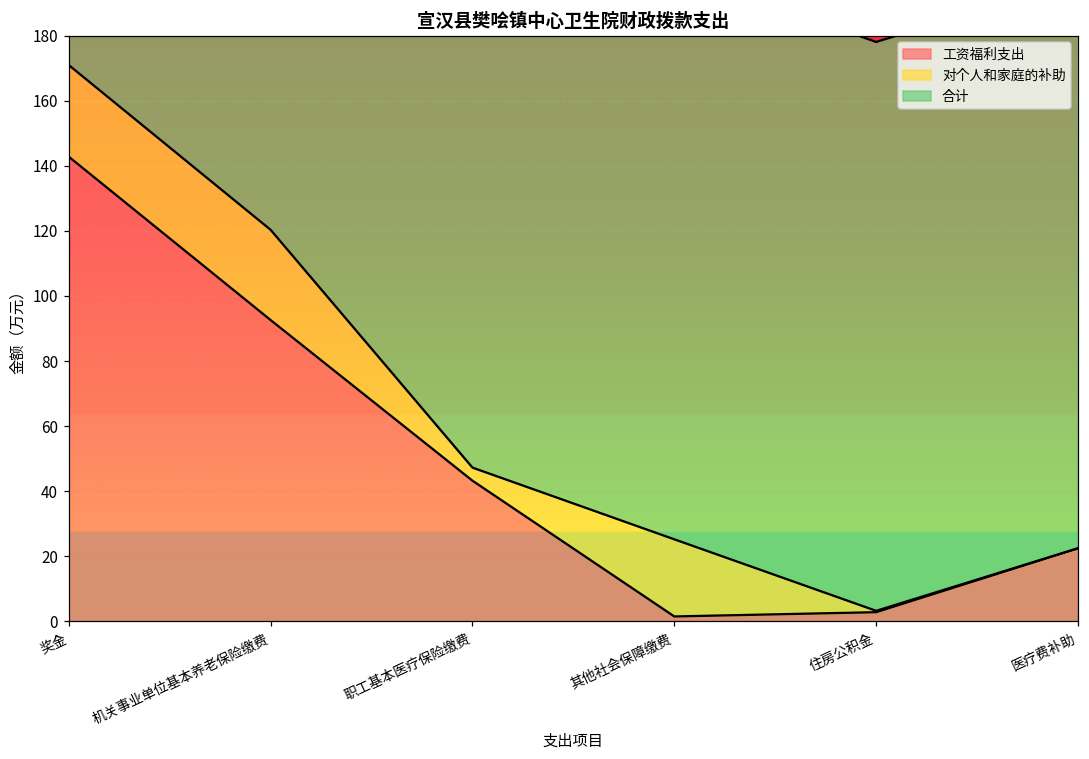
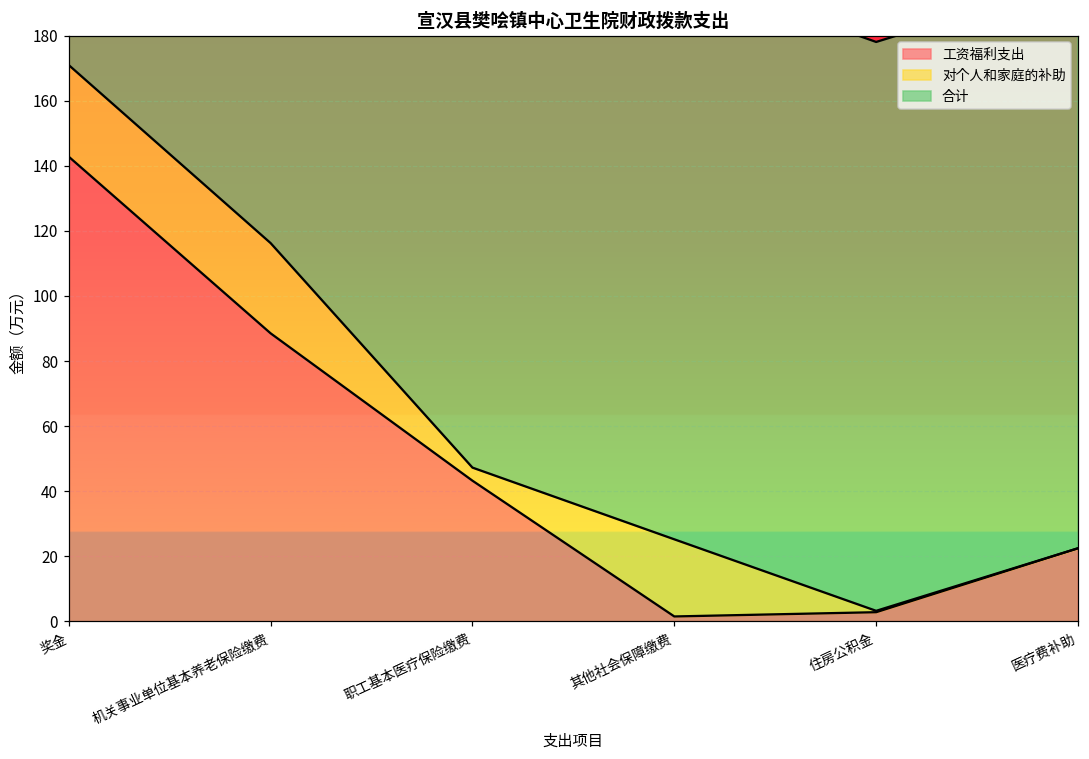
工资福利支出, 机关事业单位基本养老保险缴费: 93 -> 89
